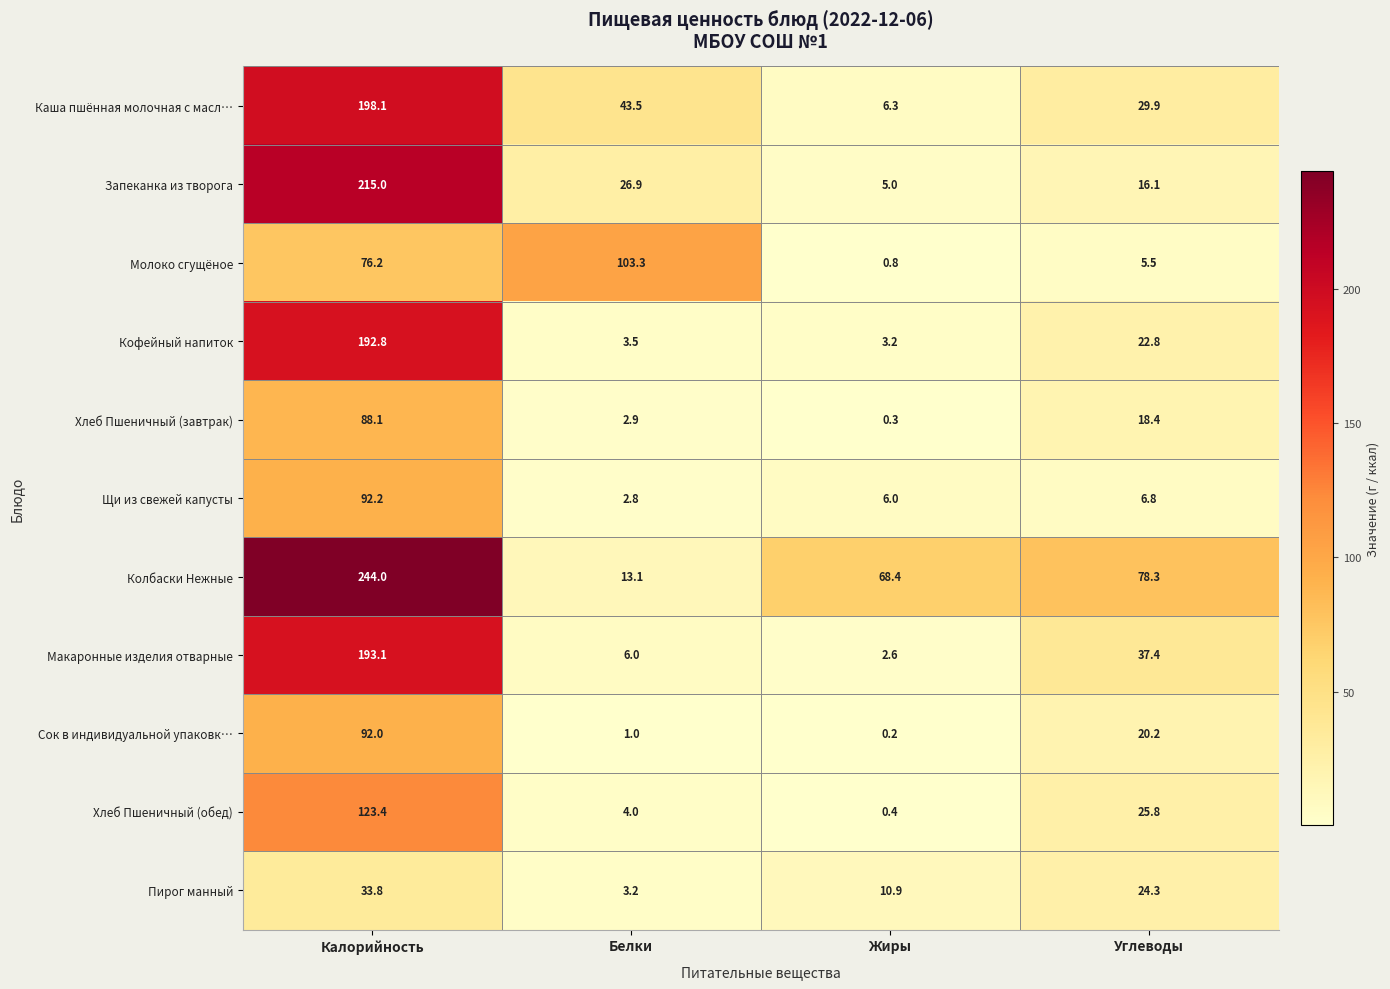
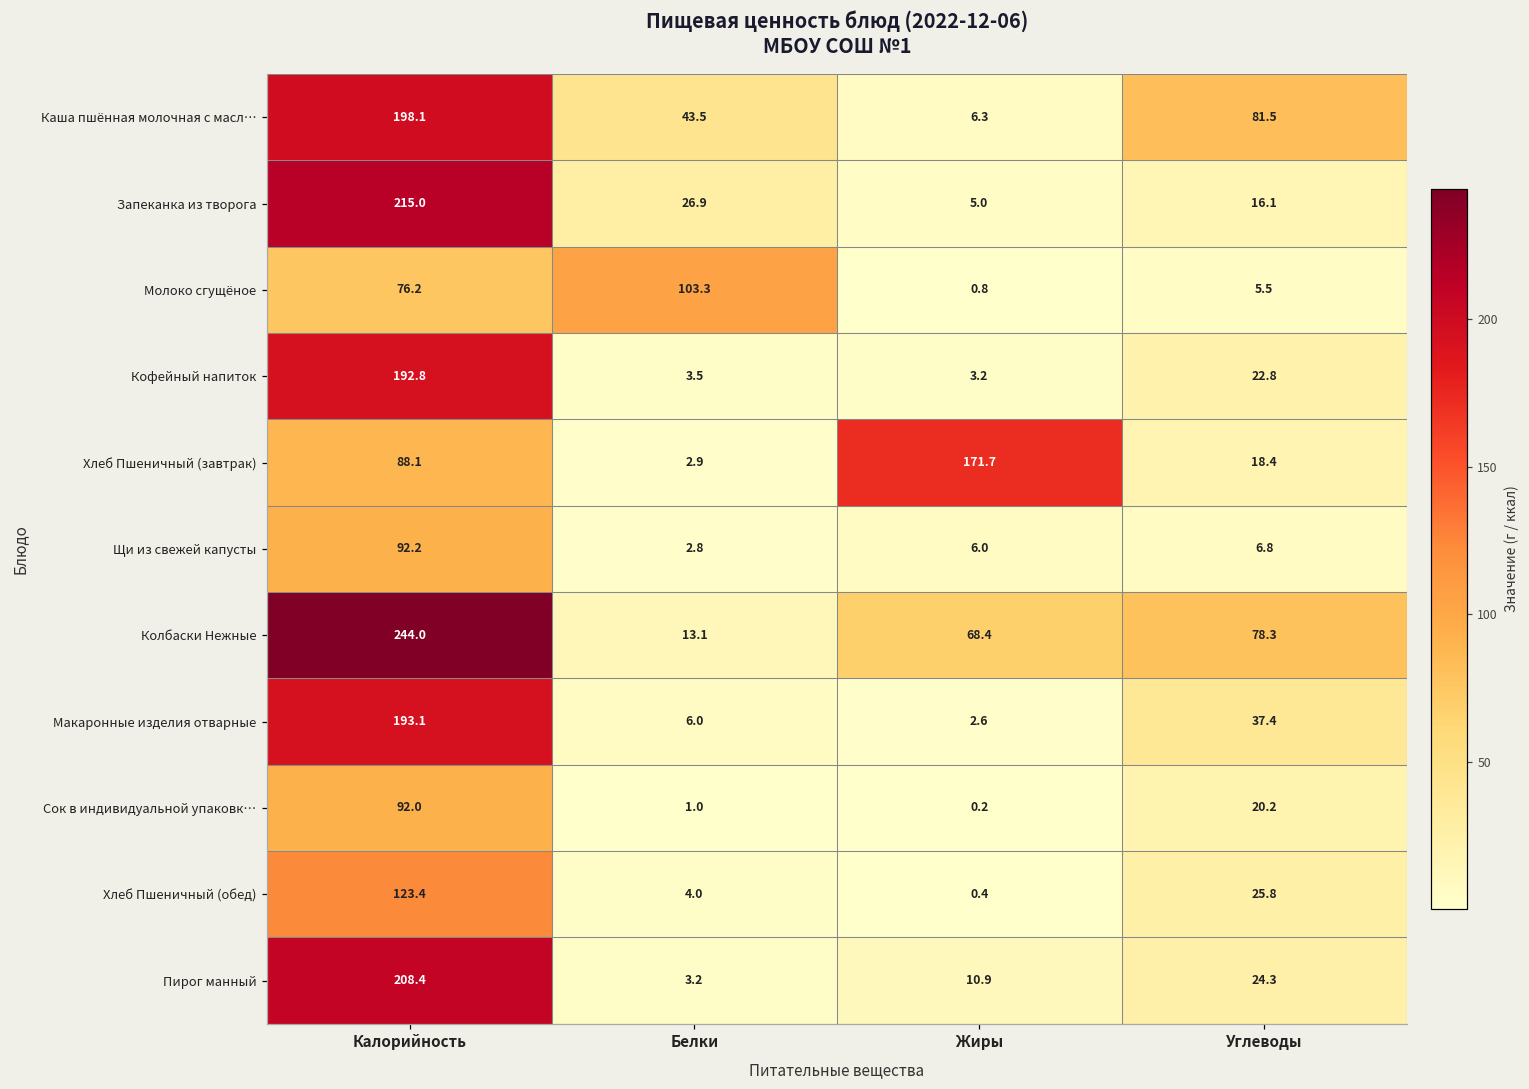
Каша пшённая молочная с масл…, Углеводы: 29.9 -> 81.5
Хлеб Пшеничный (завтрак), Жиры: 0.3 -> 171.7
Пирог манный, Калорийность: 33.8 -> 208.4
